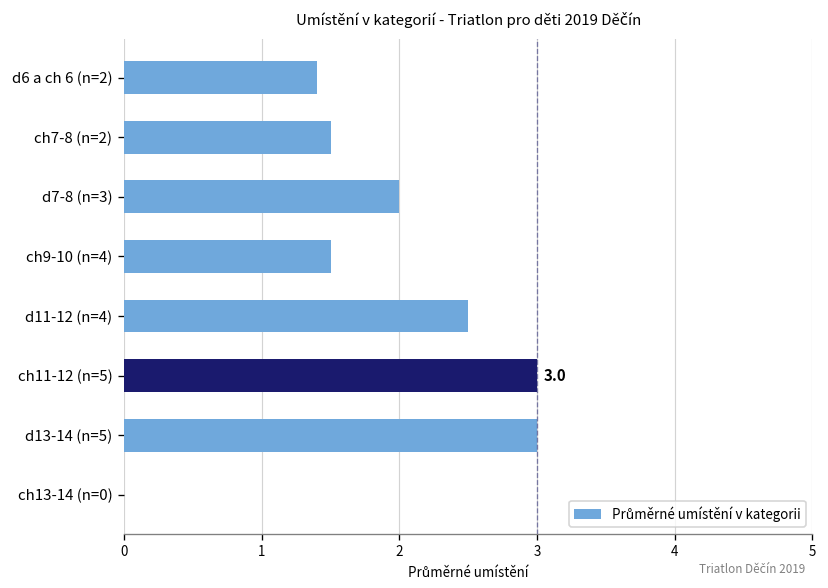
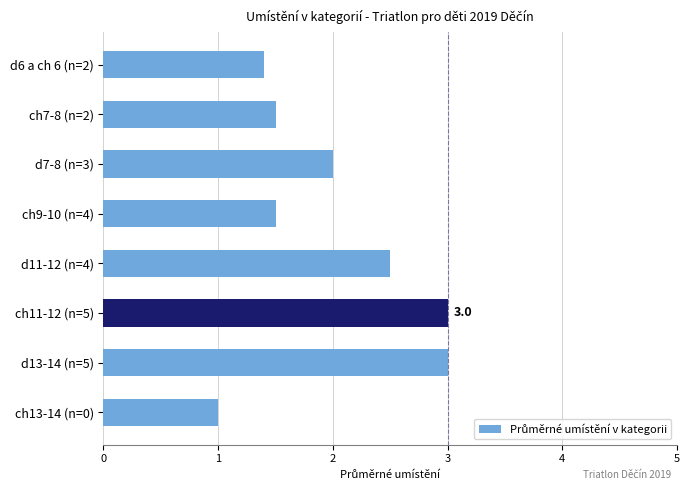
ch13-14 (n=0): 0 -> 1
